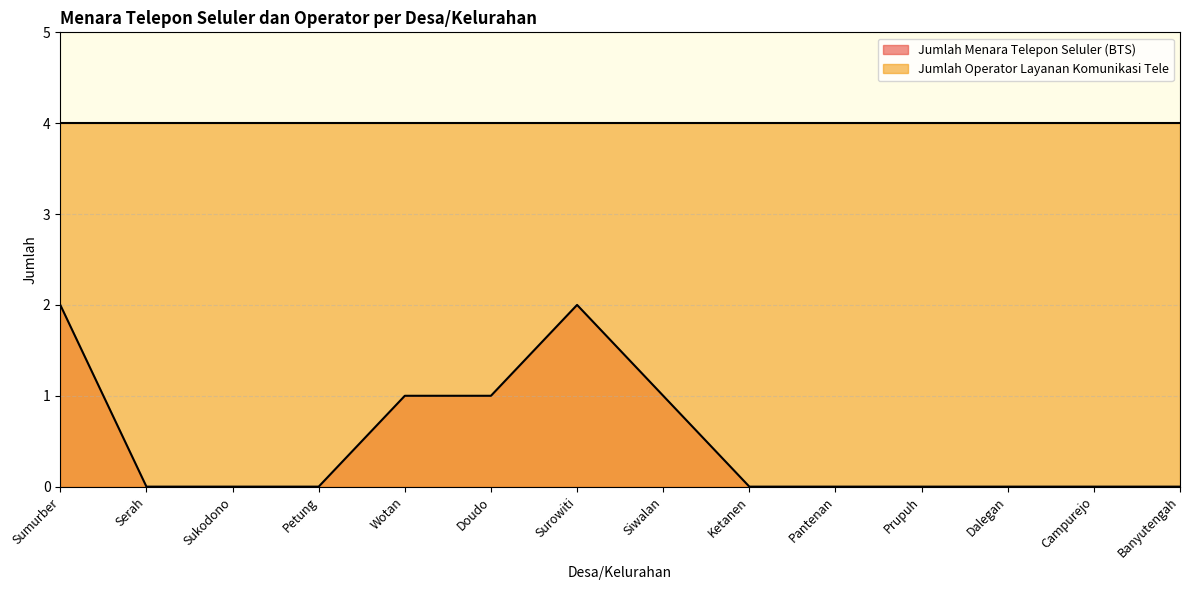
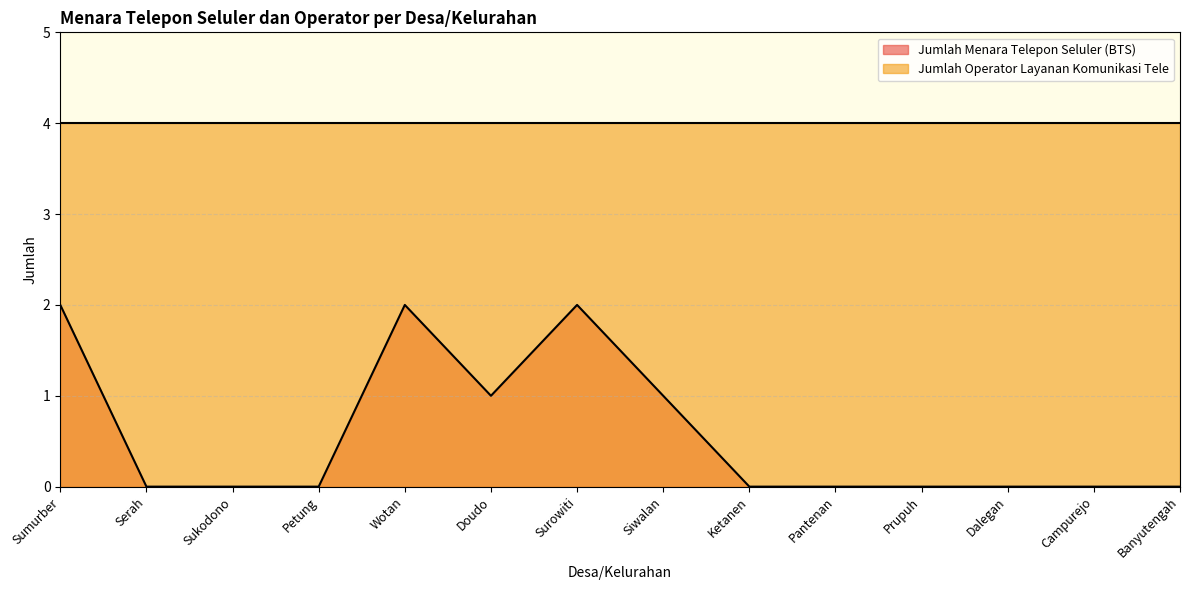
Jumlah Menara Telepon Seluler (BTS), Wotan: 1 -> 2
